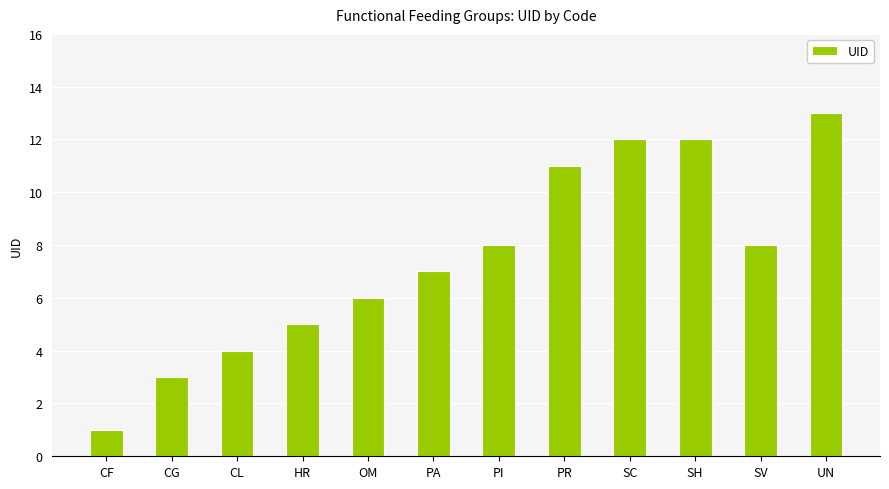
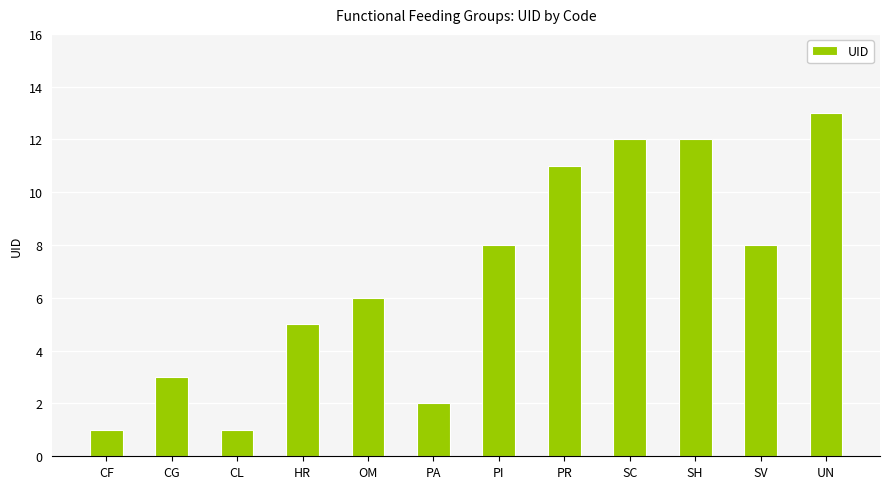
CL: 4 -> 1
PA: 7 -> 2
